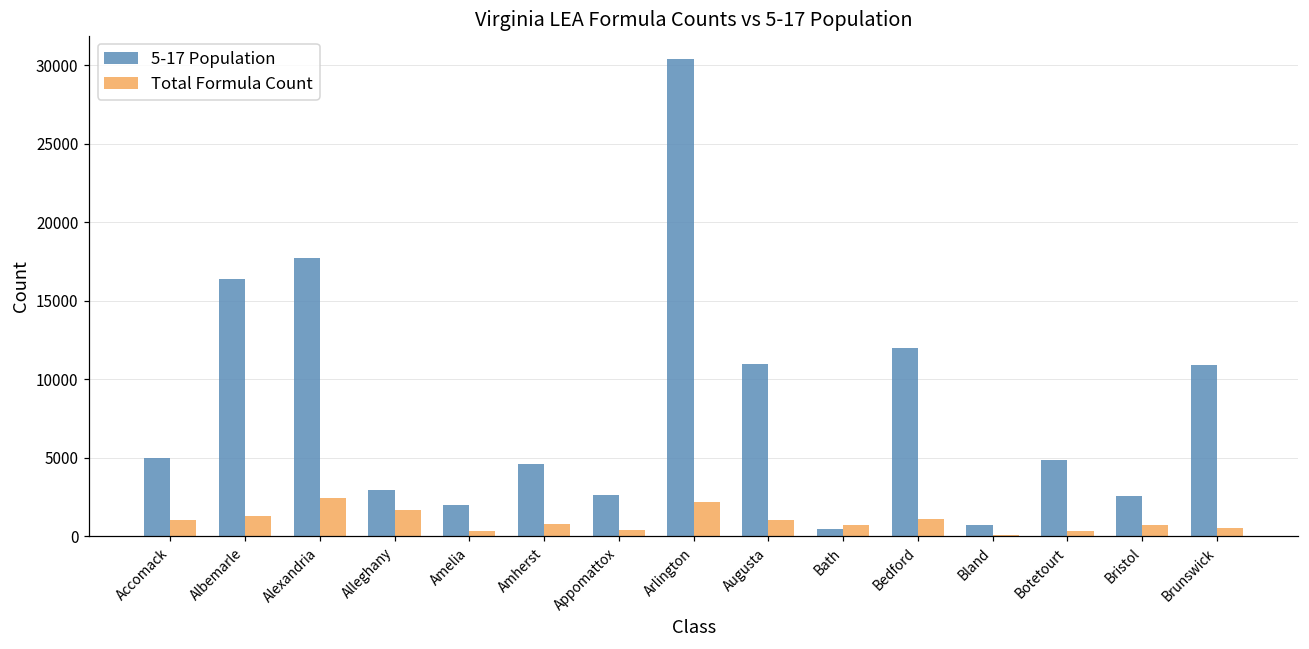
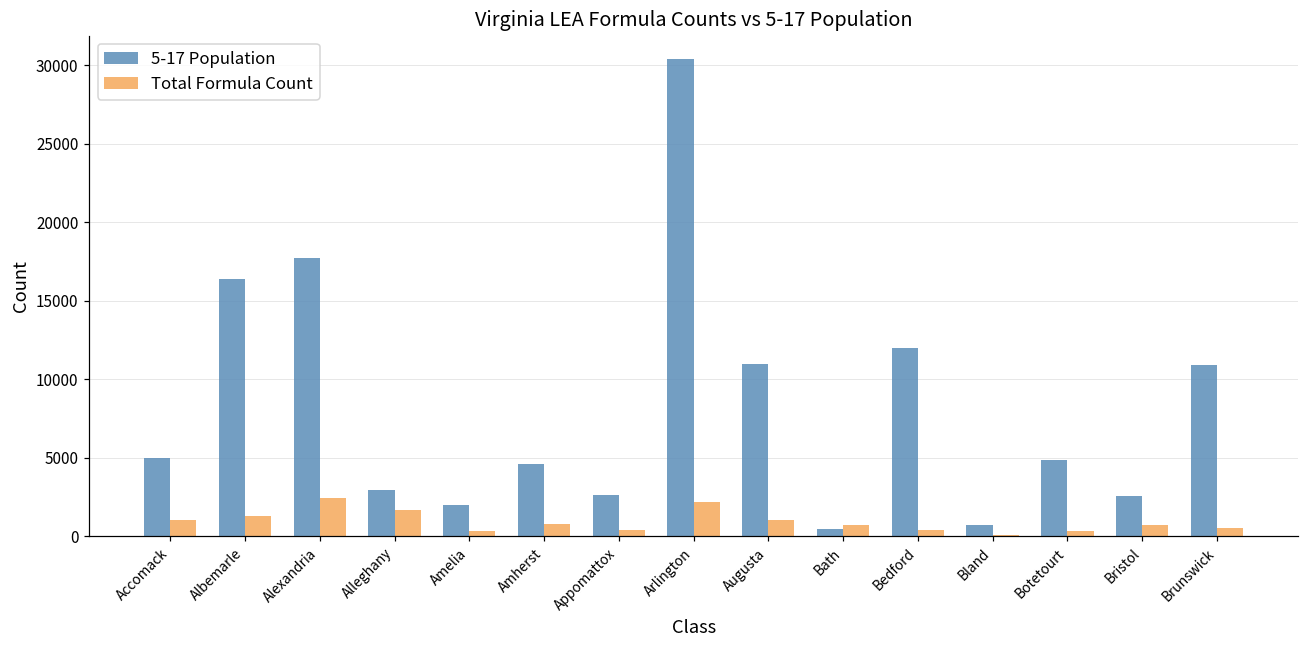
Total Formula Count, Bedford: 1100 -> 400
